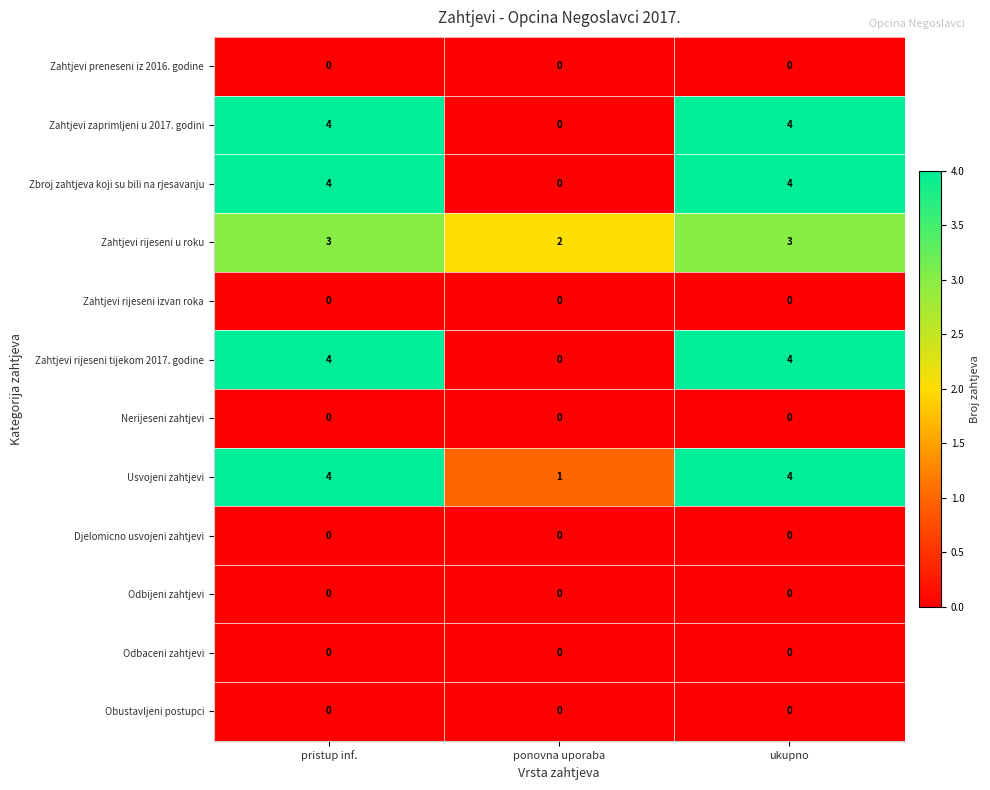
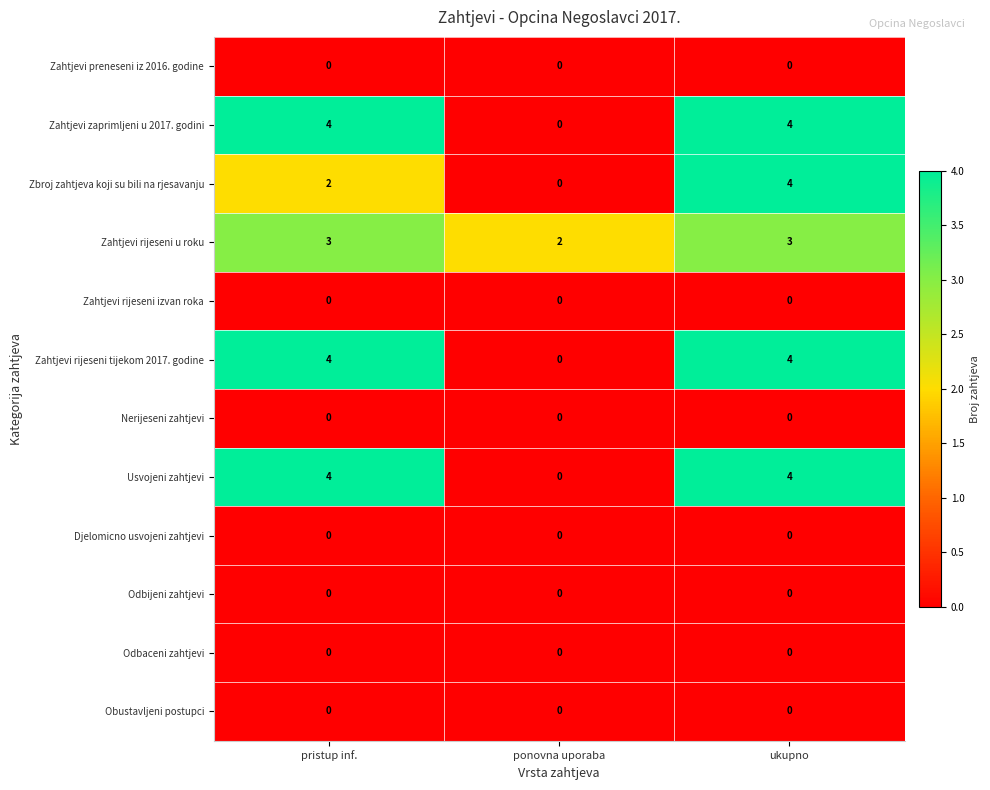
Zbroj zahtjeva koji su bili na rjesavanju, pristup inf.: 4 -> 2
Usvojeni zahtjevi, ponovna uporaba: 1 -> 0
